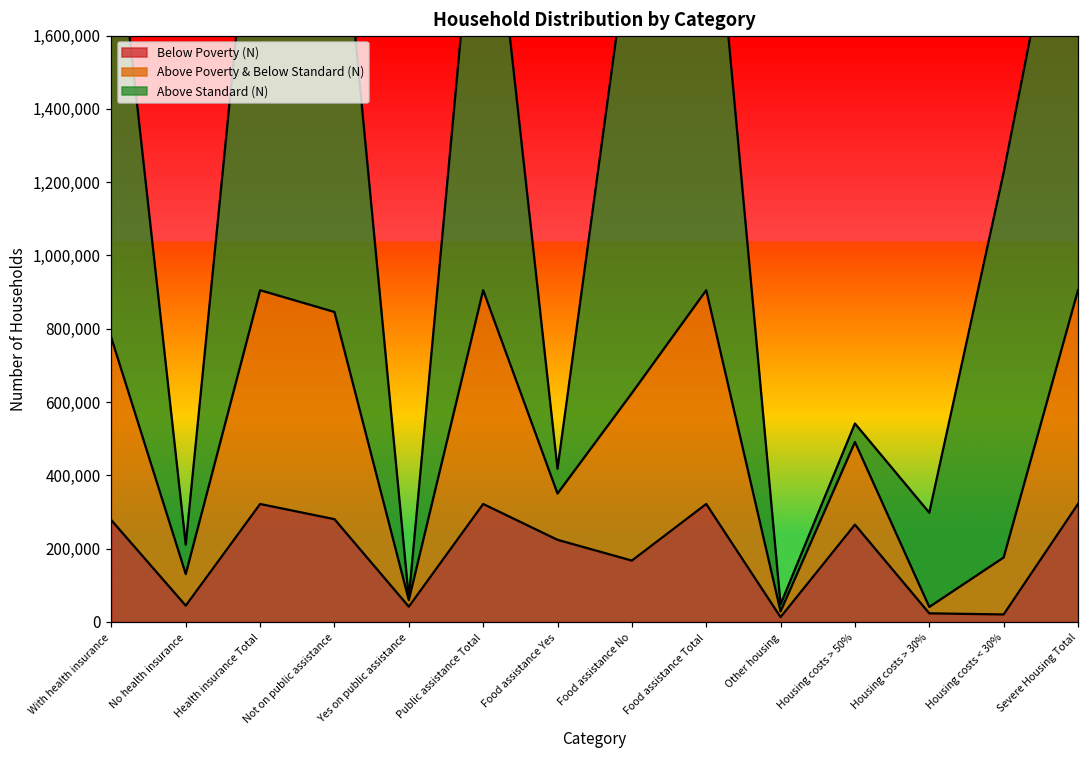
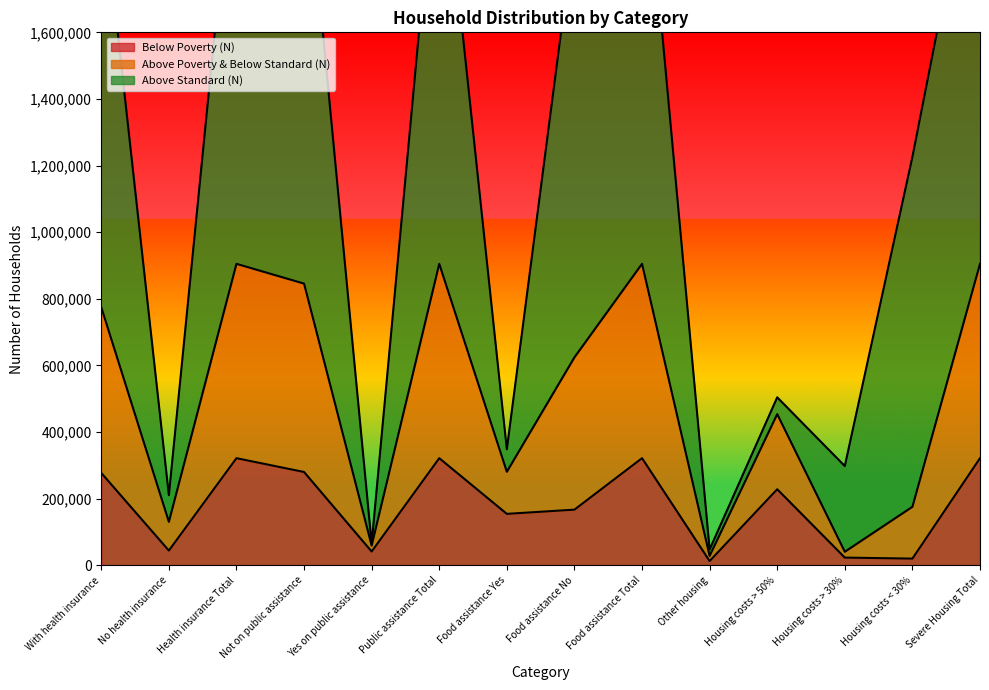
Below Poverty (N), Food assistance Yes: 220,000 -> 150,000
Below Poverty (N), Housing costs > 50%: 270,000 -> 230,000
